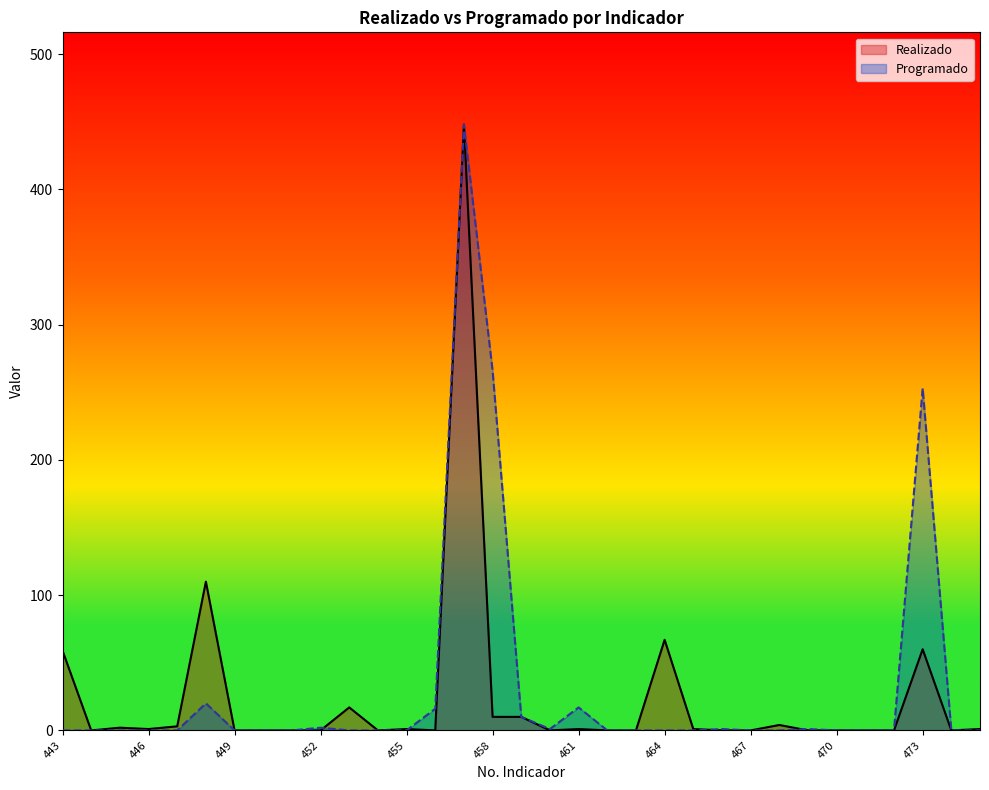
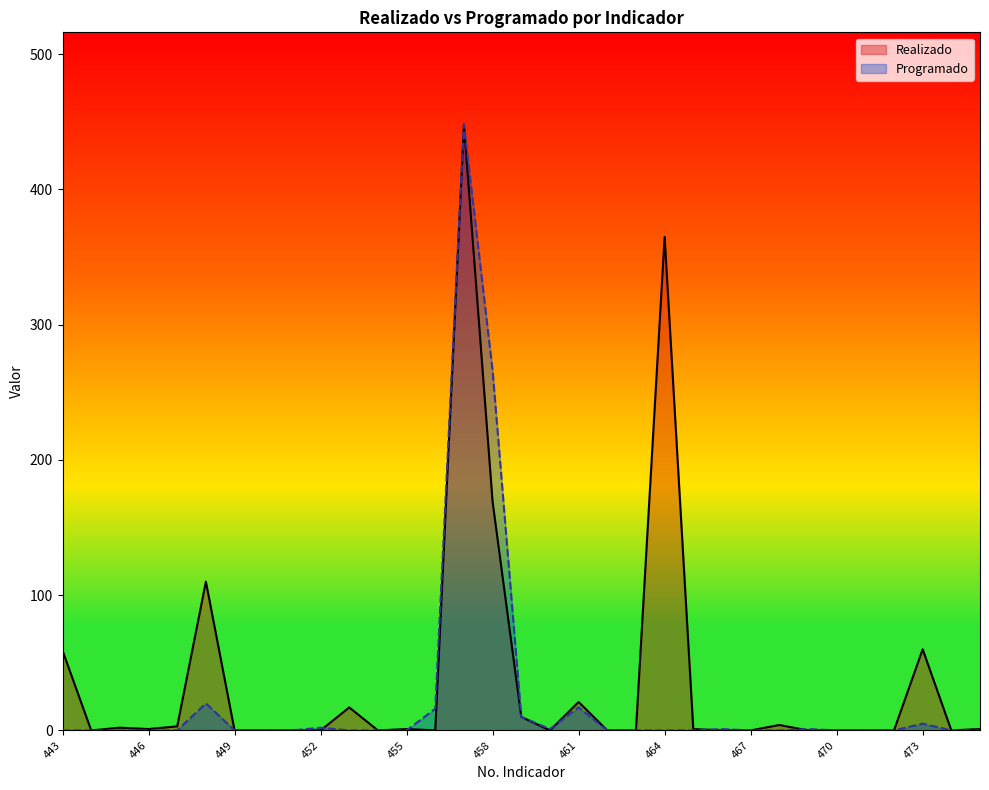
Realizado, 458: 10 -> 169
Realizado, 461: 1 -> 21
Realizado, 464: 67 -> 365
Programado, 473: 253 -> 5
